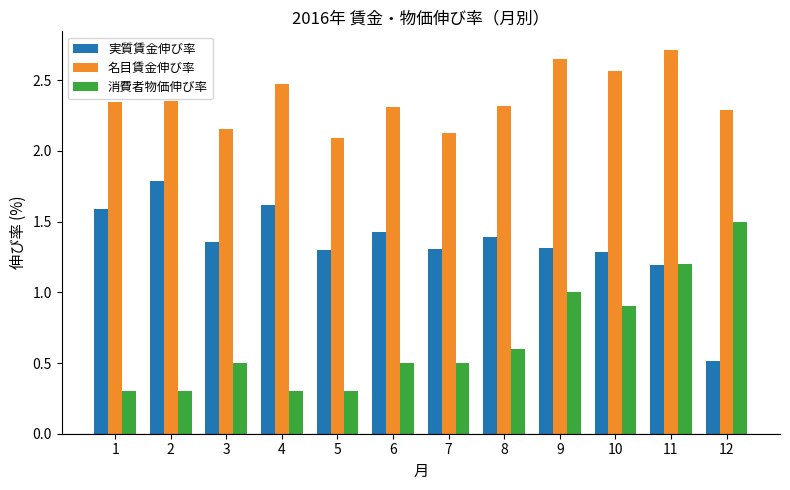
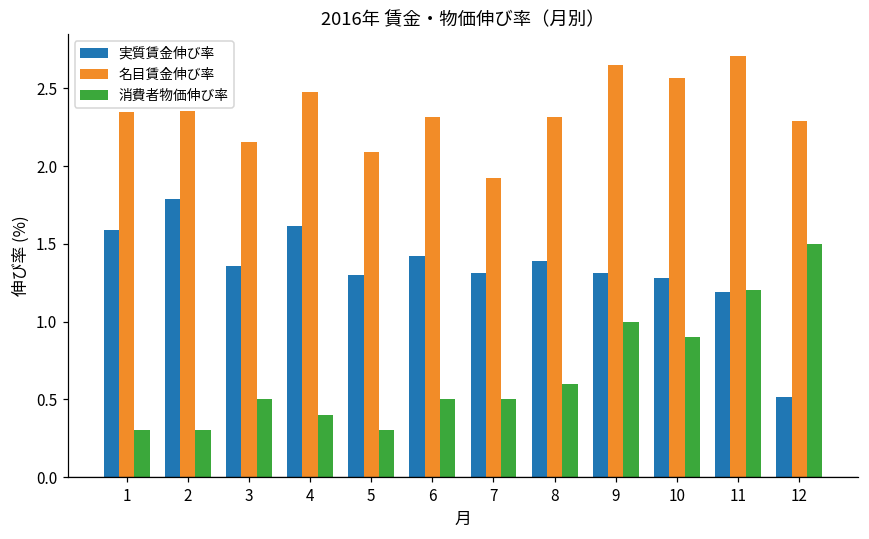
消費者物価伸び率, 4: 0.3 -> 0.4
名目賃金伸び率, 7: 2.13 -> 1.92
